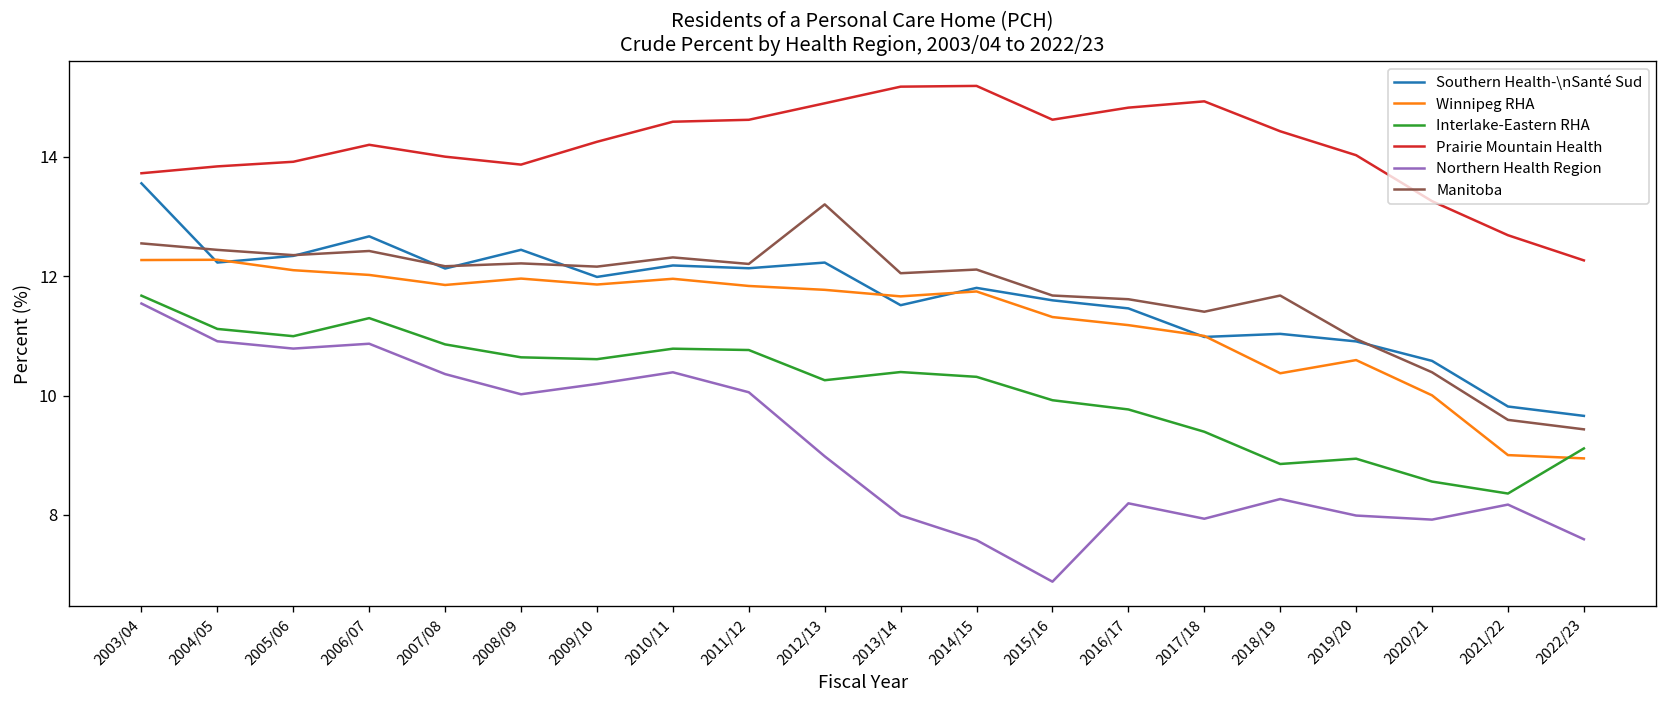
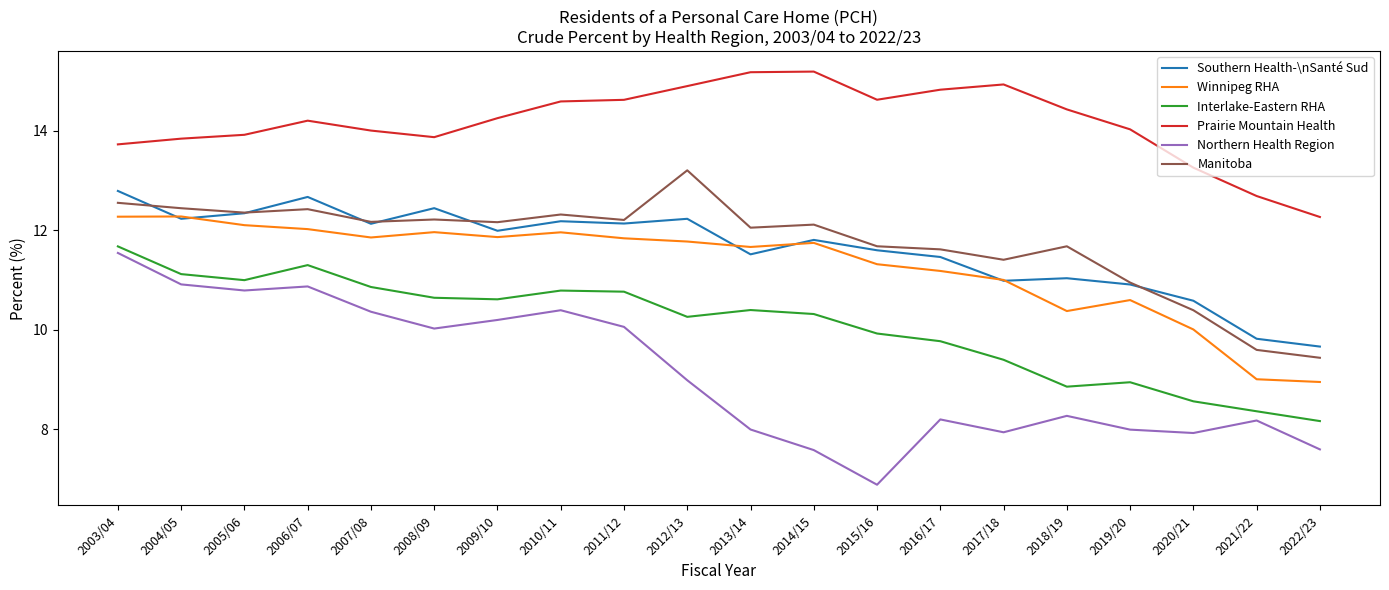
Southern Health-\nSanté Sud, 2003/04: 13.6 -> 12.8
Interlake-Eastern RHA, 2022/23: 9.1 -> 8.2
